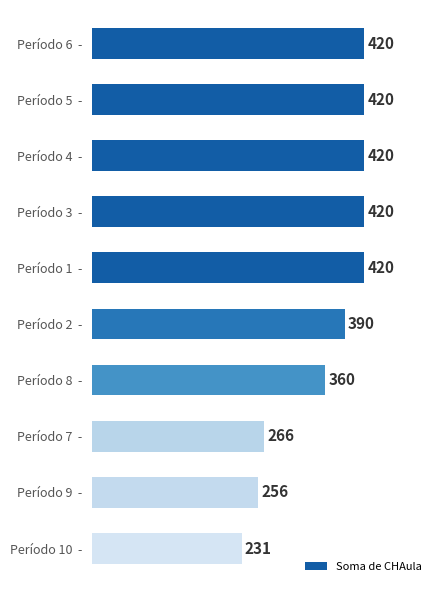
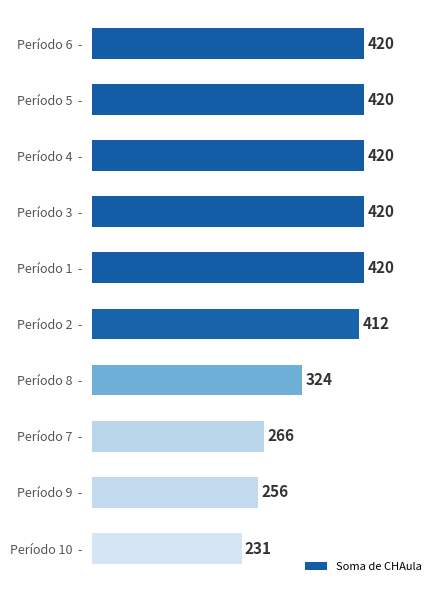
Período 2 -: 390 -> 412
Período 8 -: 360 -> 324
